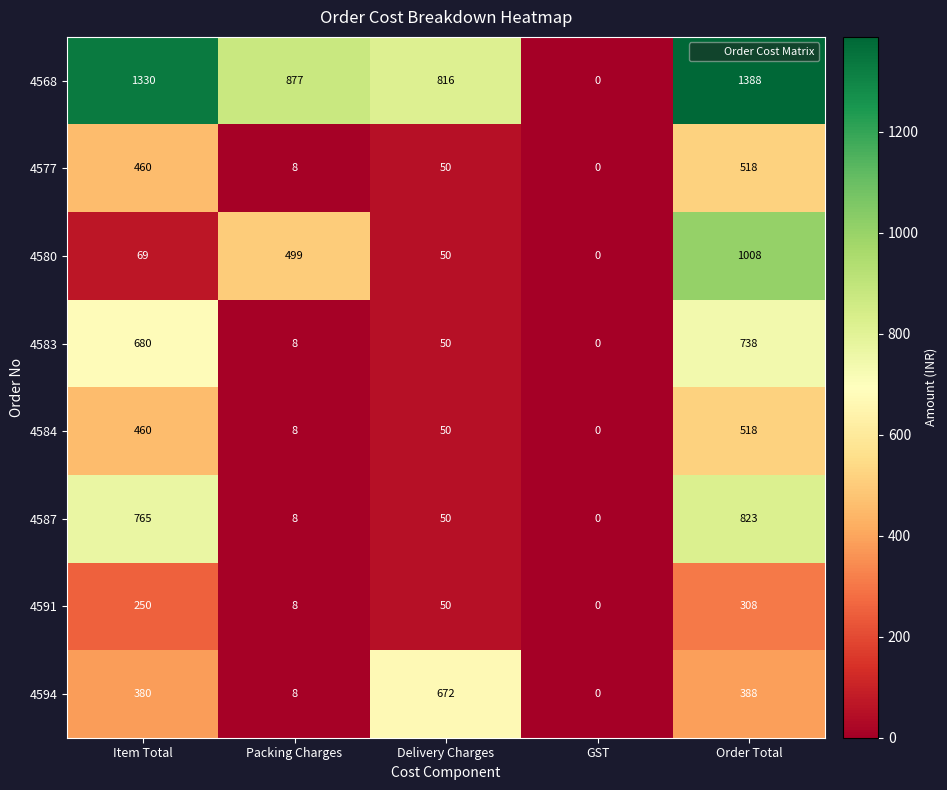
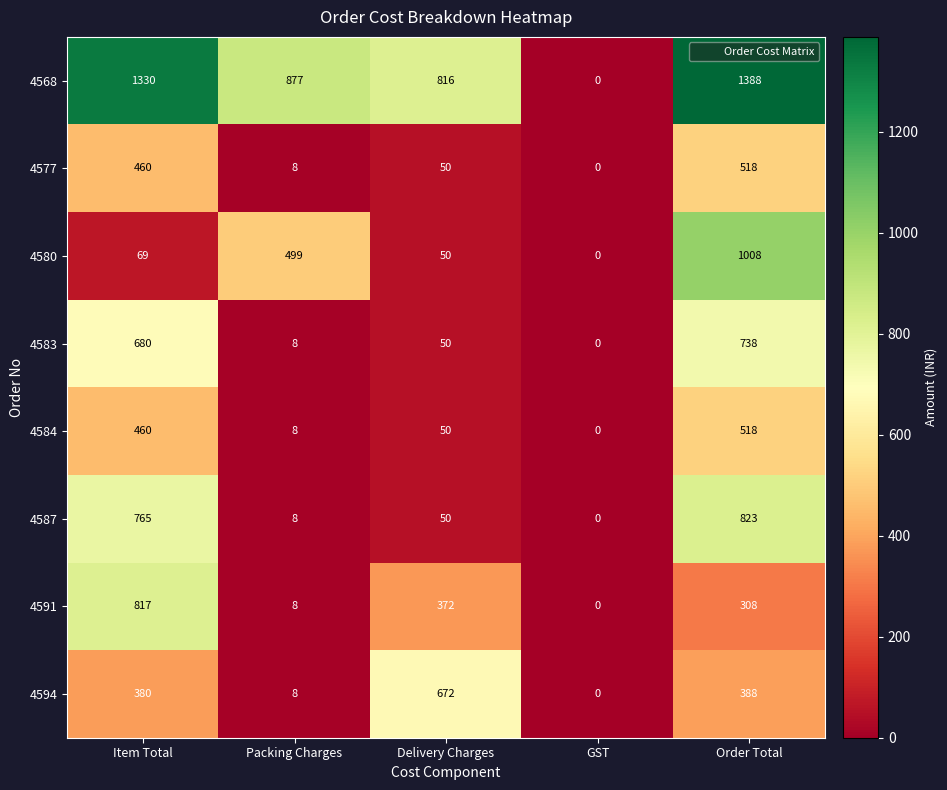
4591, Item Total: 250 -> 817
4591, Delivery Charges: 50 -> 372
